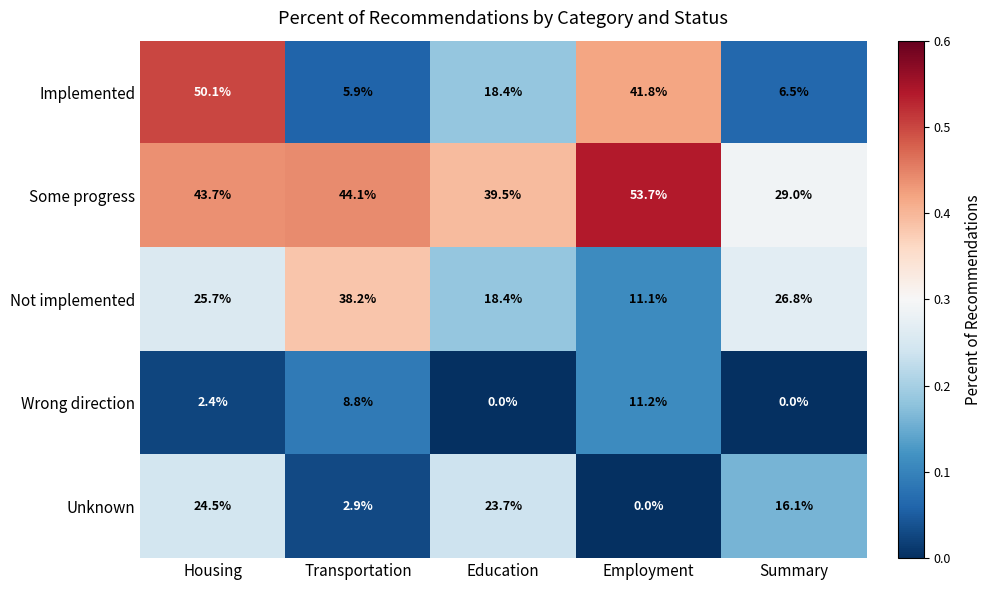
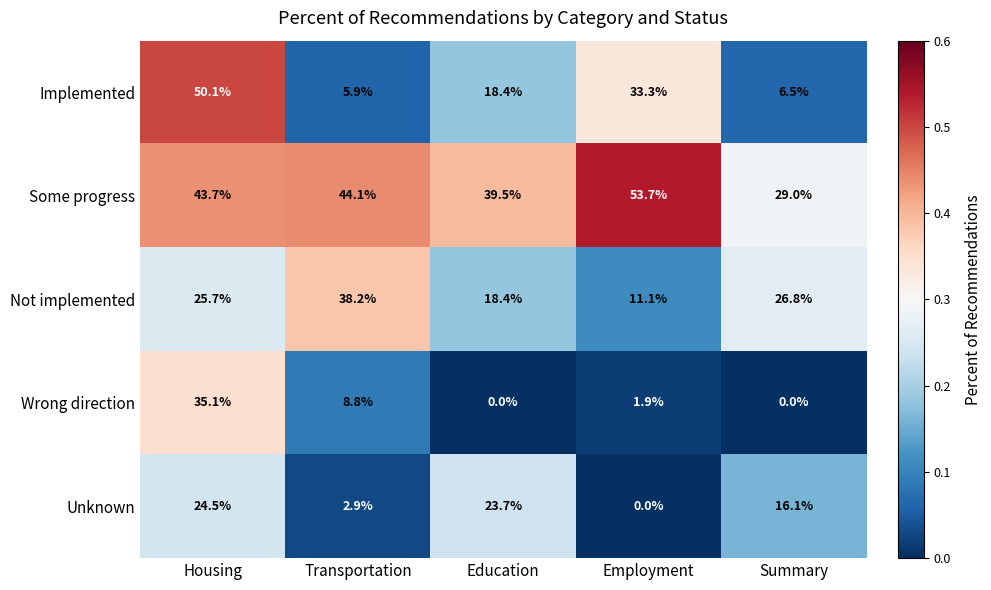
Implemented, Employment: 41.8% -> 33.3%
Wrong direction, Housing: 2.4% -> 35.1%
Wrong direction, Employment: 11.2% -> 1.9%
